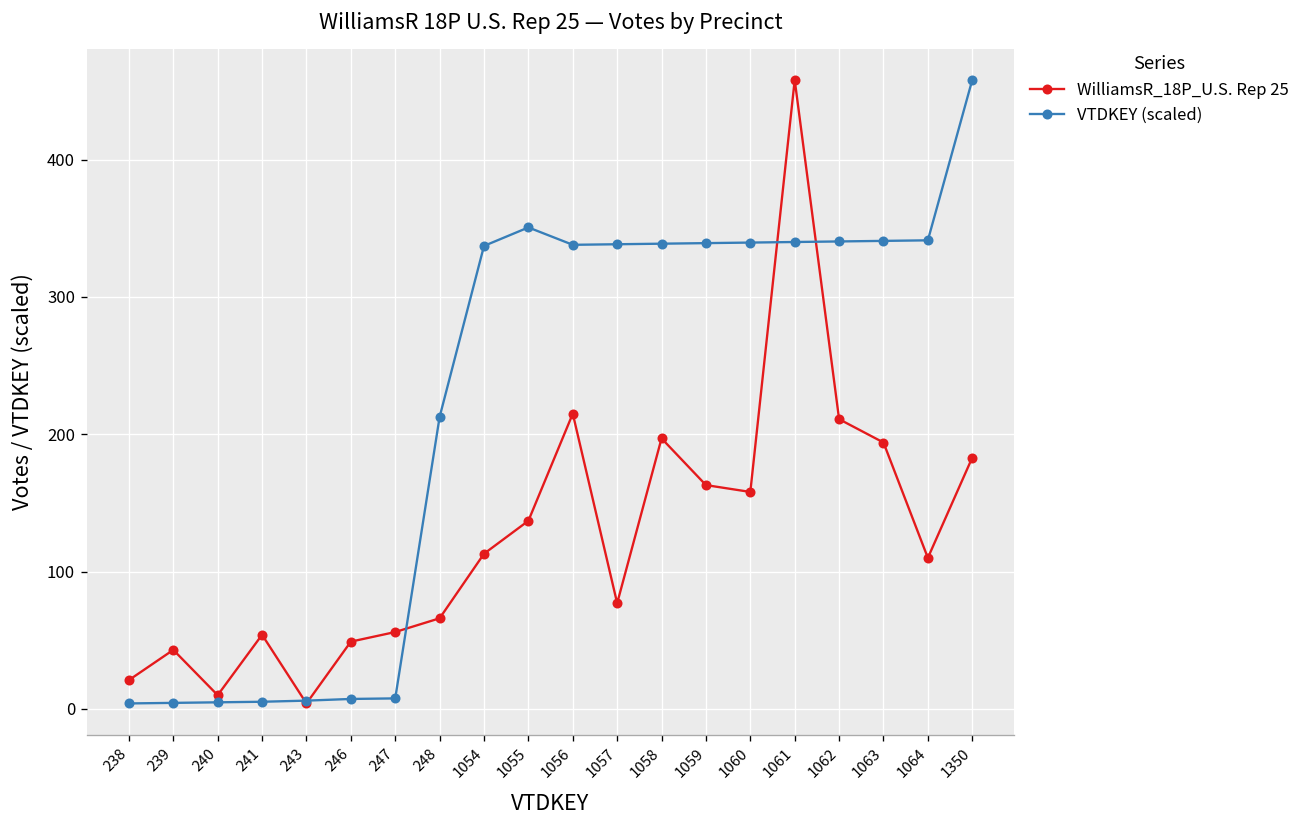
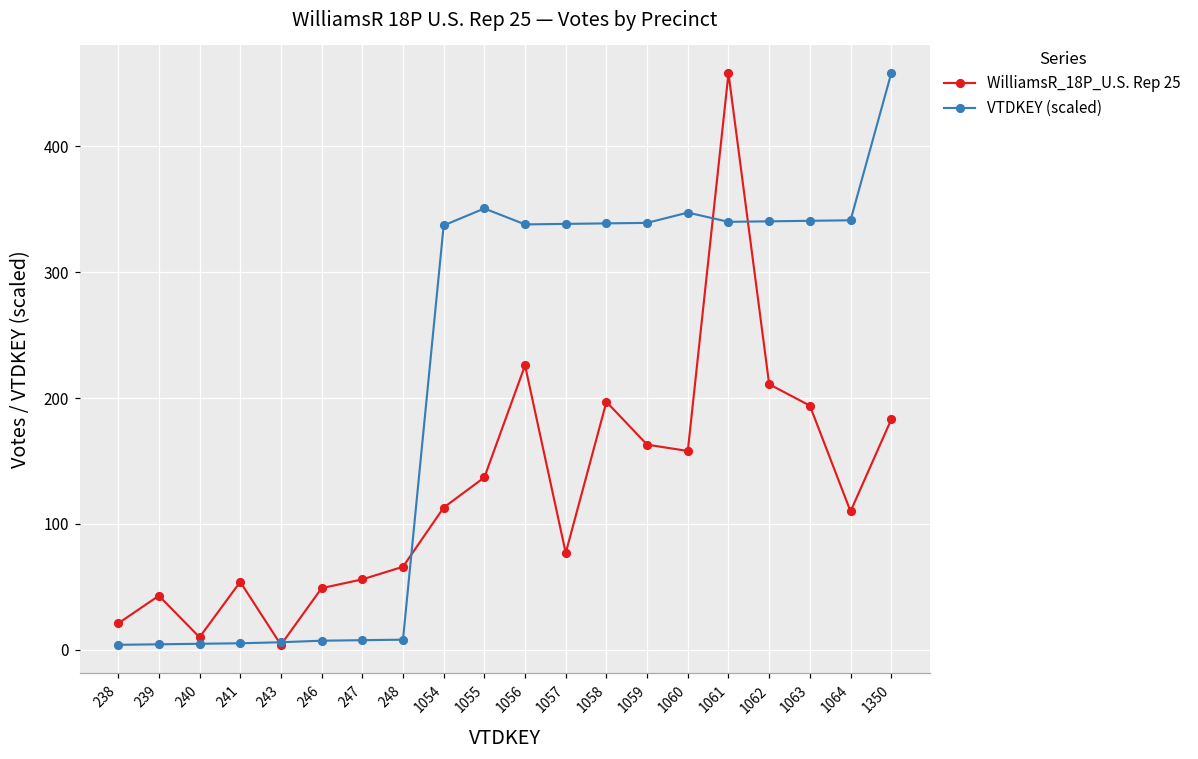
VTDKEY (scaled), 248: 213 -> 8
WilliamsR_18P_U.S. Rep 25, 1056: 215 -> 226
VTDKEY (scaled), 1060: 340 -> 347
